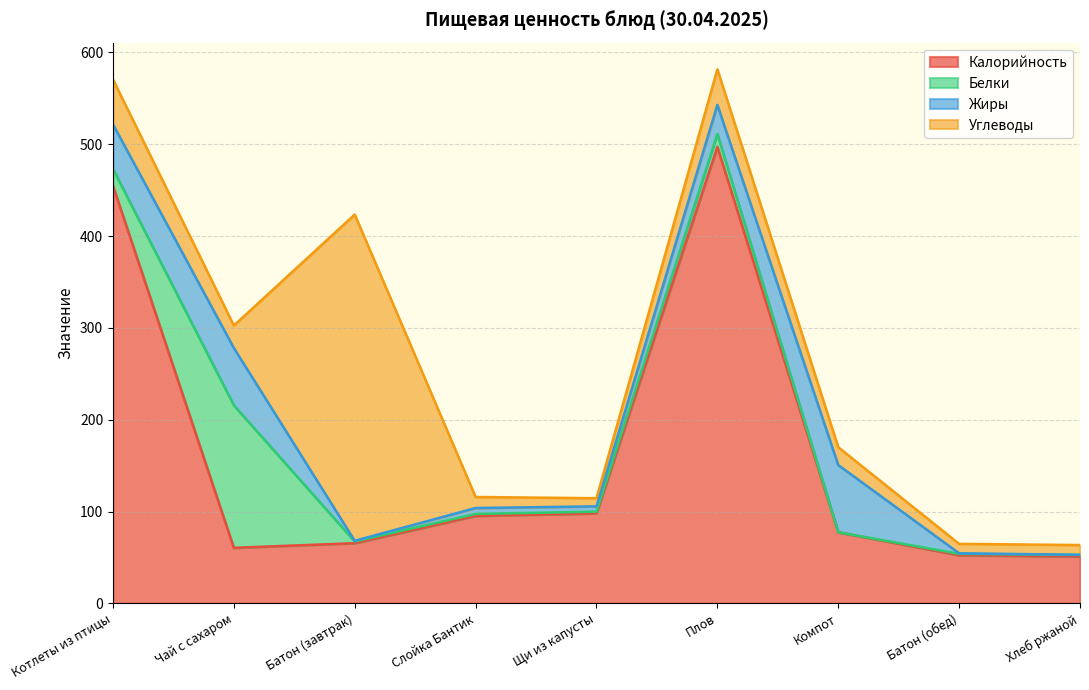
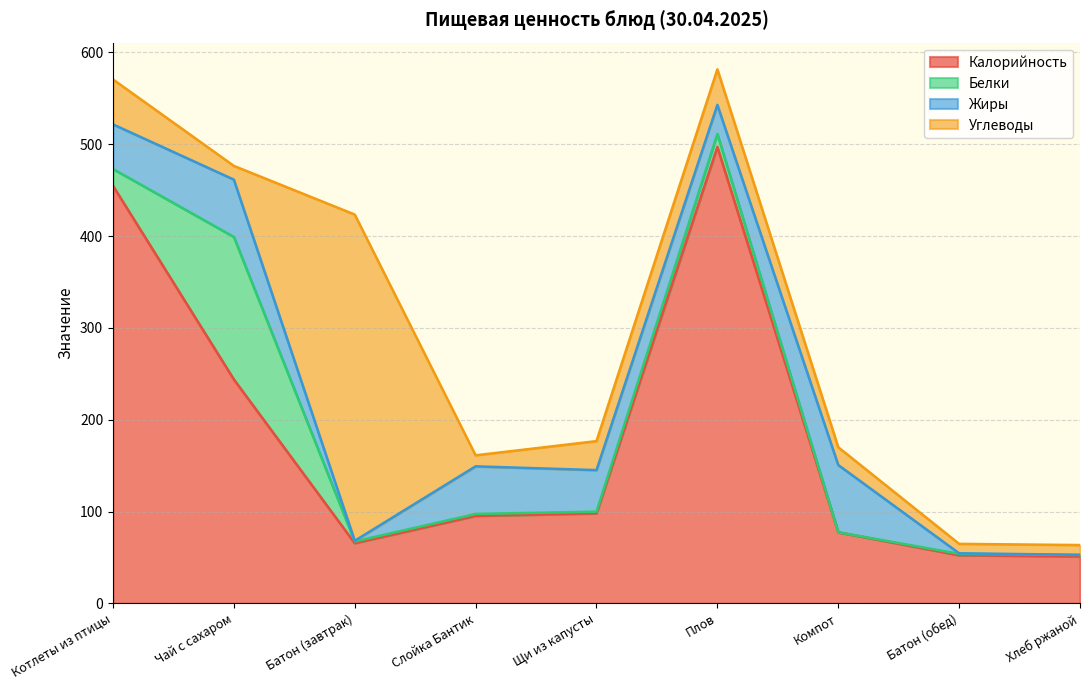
Калорийность, Чай с сахаром: 60 -> 240
Углеводы, Чай с сахаром: 20 -> 10
Жиры, Слойка Бантик: 10 -> 50
Жиры, Щи из капусты: 10 -> 50
Углеводы, Щи из капусты: 10 -> 30
